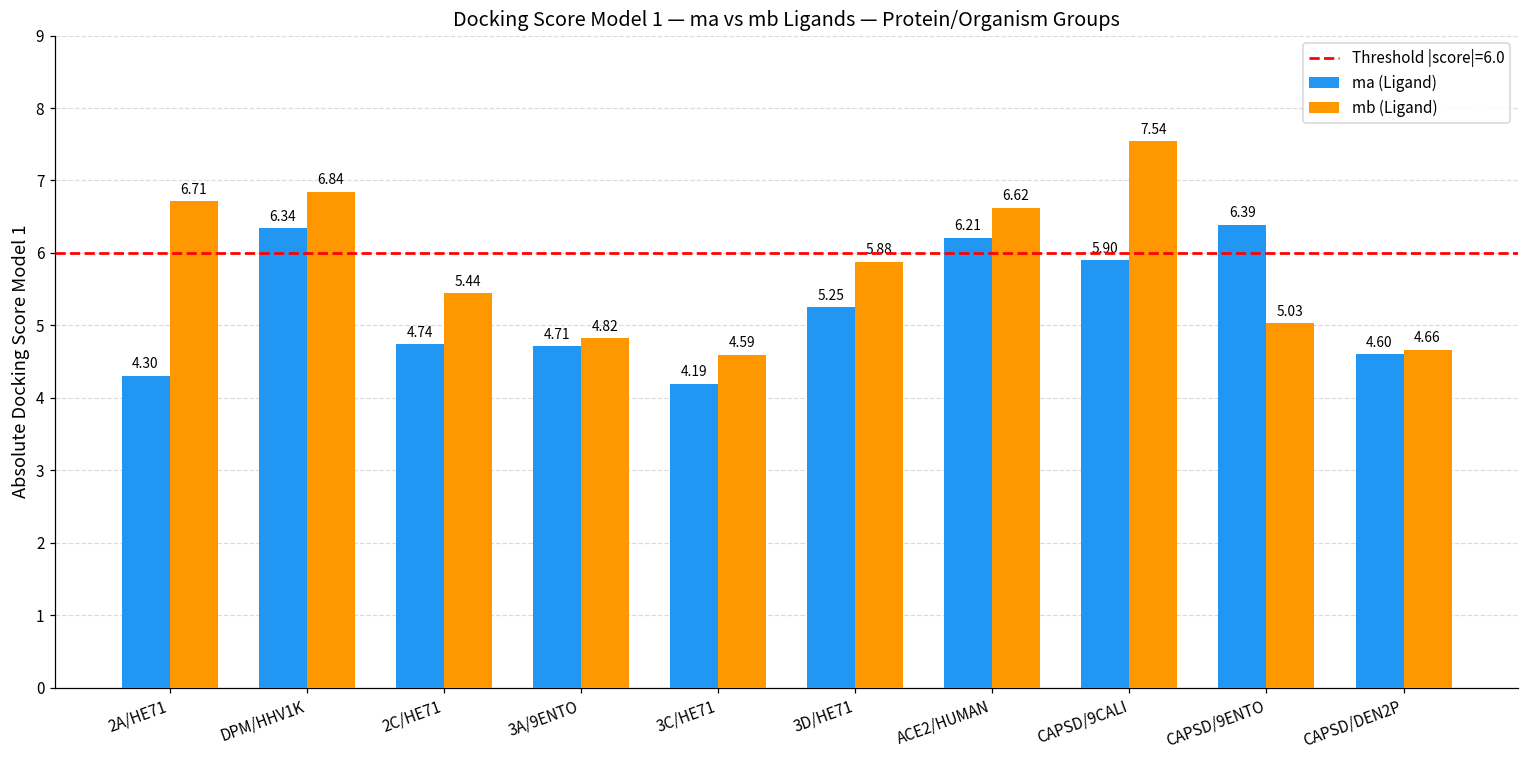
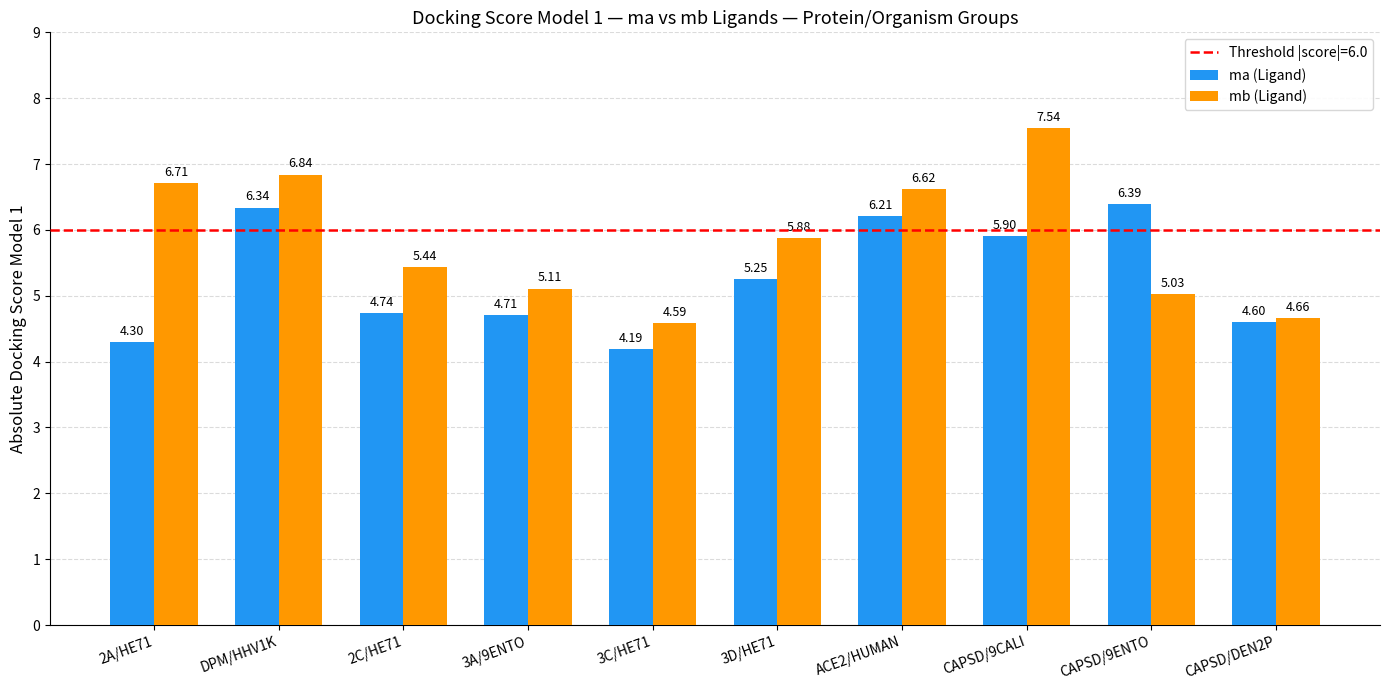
mb (Ligand), 3A/9ENTO: 4.82 -> 5.11
